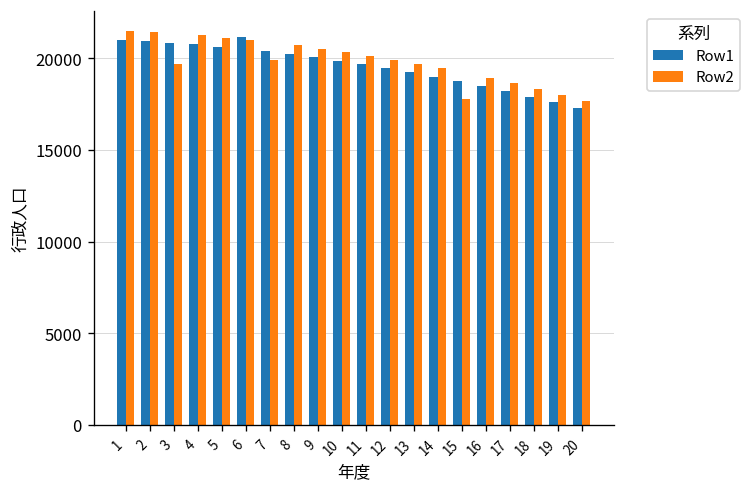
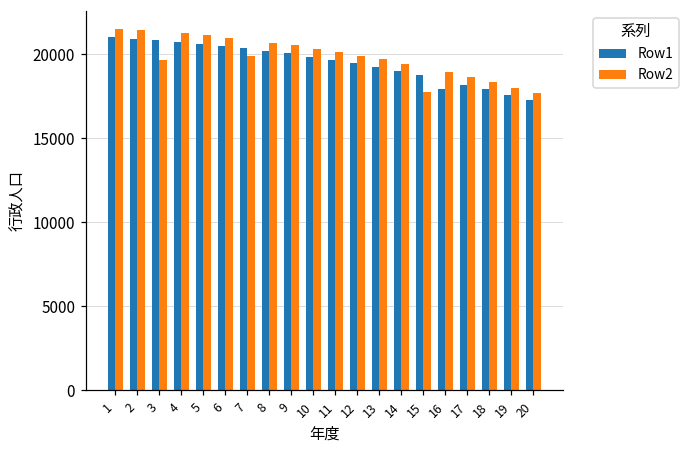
Row1, 6: 21200 -> 20500
Row1, 16: 18500 -> 17900
